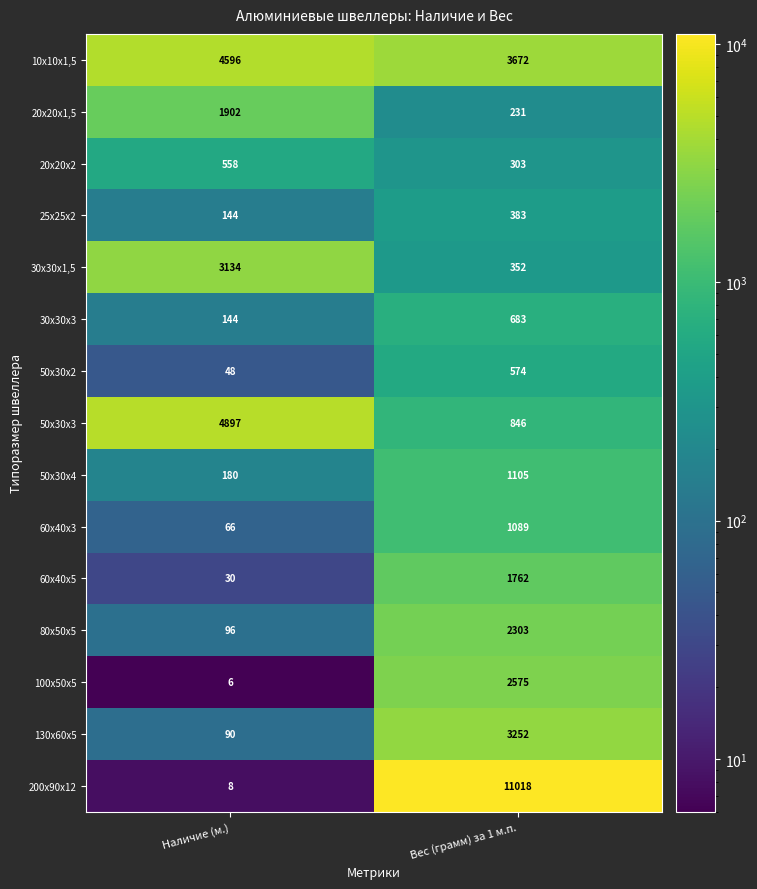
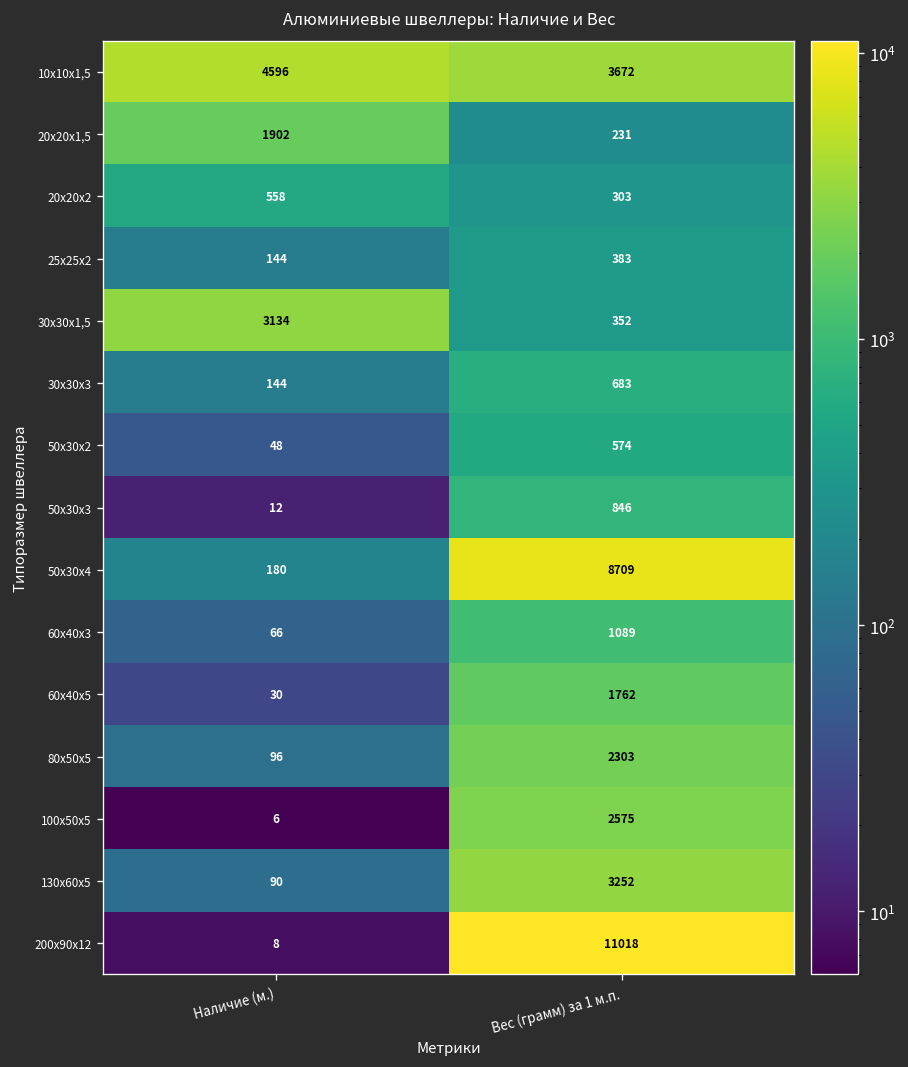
50х30х3, Наличие (м.): 4897 -> 12
50х30х4, Вес (грамм) за 1 м.п.: 1105 -> 8709
